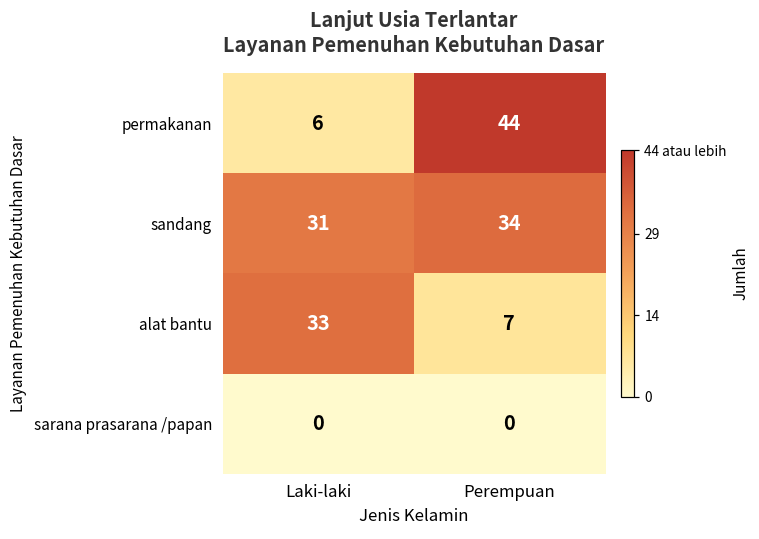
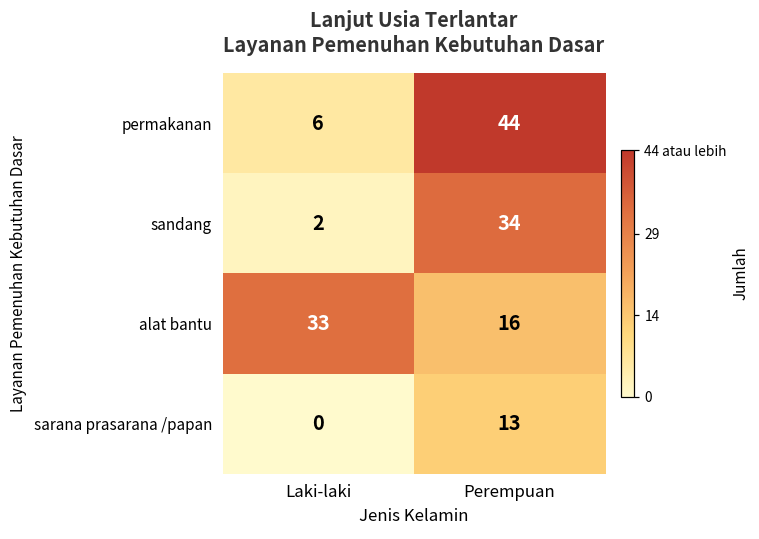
sandang, Laki-laki: 31 -> 2
alat bantu, Perempuan: 7 -> 16
sarana prasarana /papan, Perempuan: 0 -> 13
